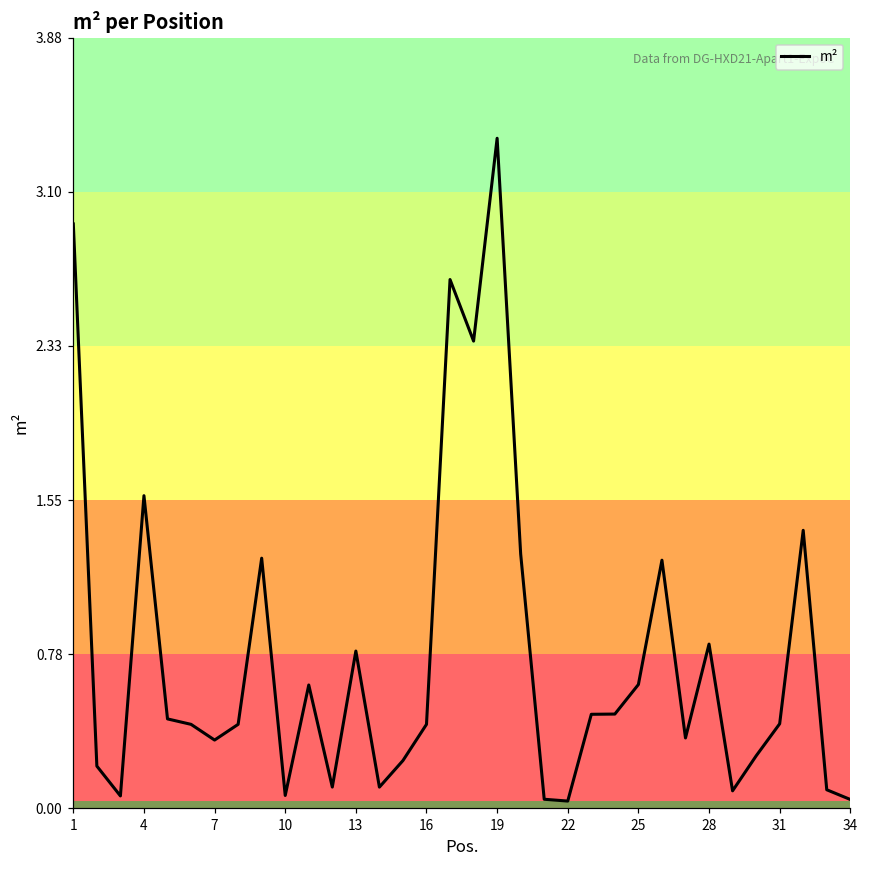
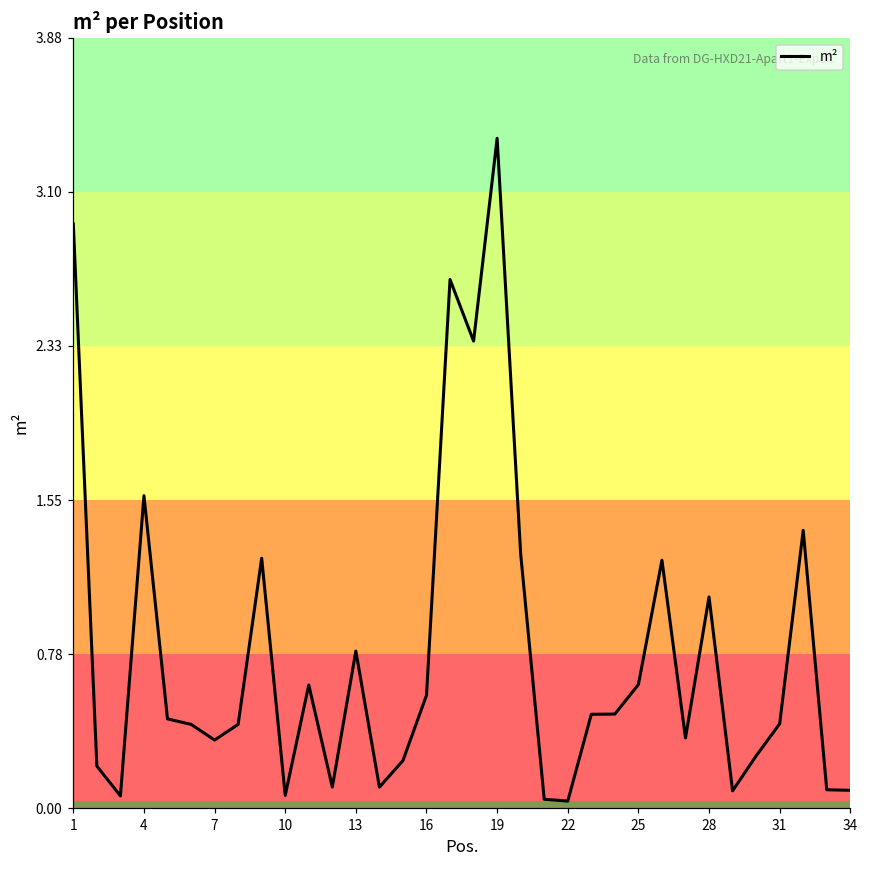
16: 0.42 -> 0.57
28: 0.83 -> 1.06
34: 0.04 -> 0.09
